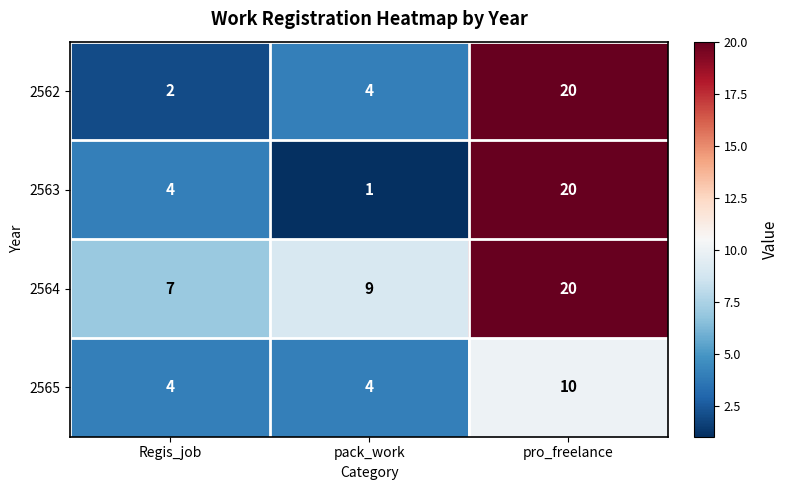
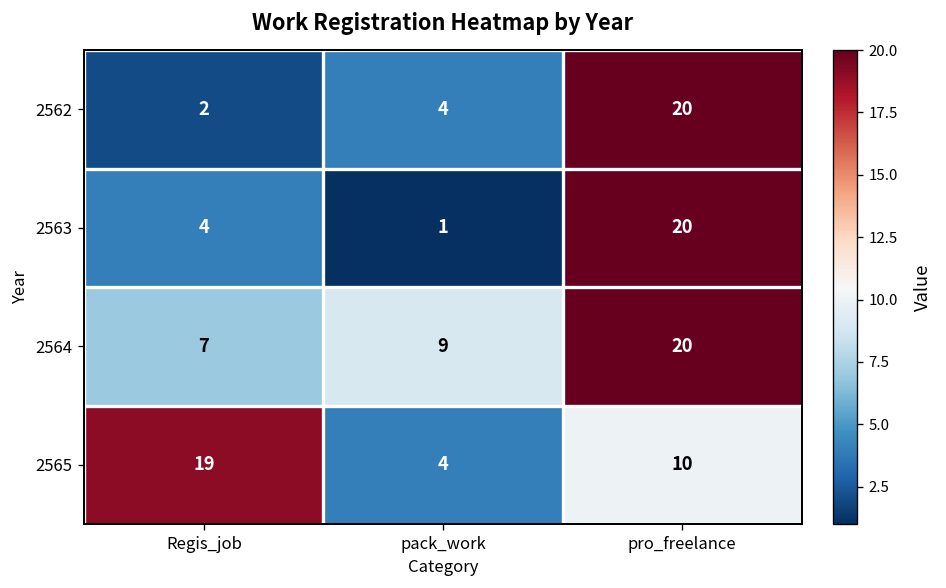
2565, Regis_job: 4 -> 19
